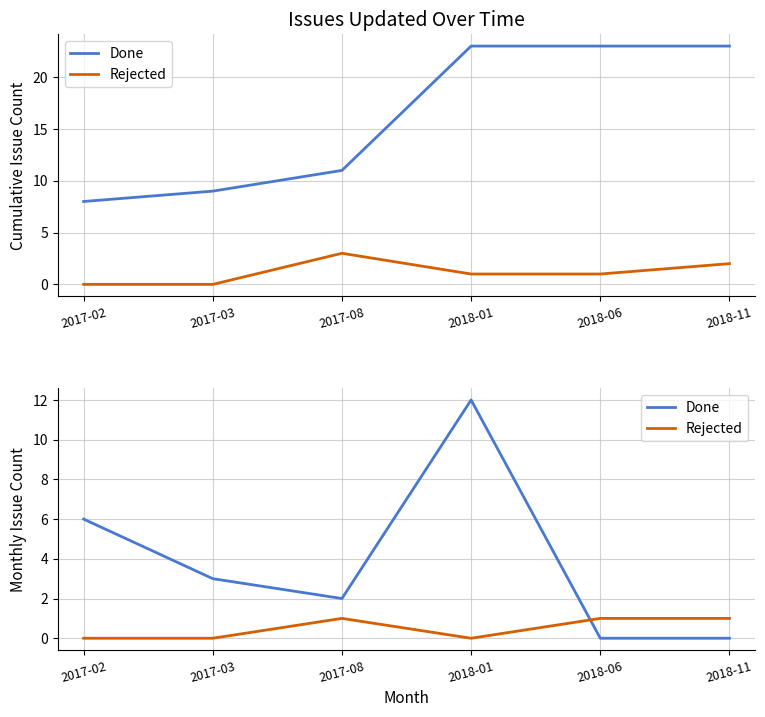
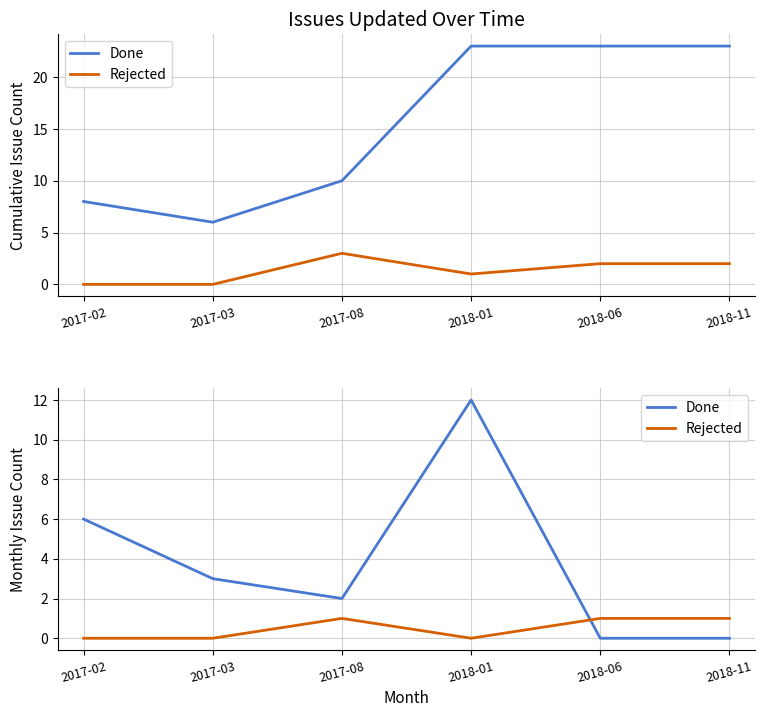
Issues Updated Over Time, Done, 2017-03: 9 -> 6
Issues Updated Over Time, Done, 2017-08: 11 -> 10
Issues Updated Over Time, Rejected, 2018-06: 1 -> 2
